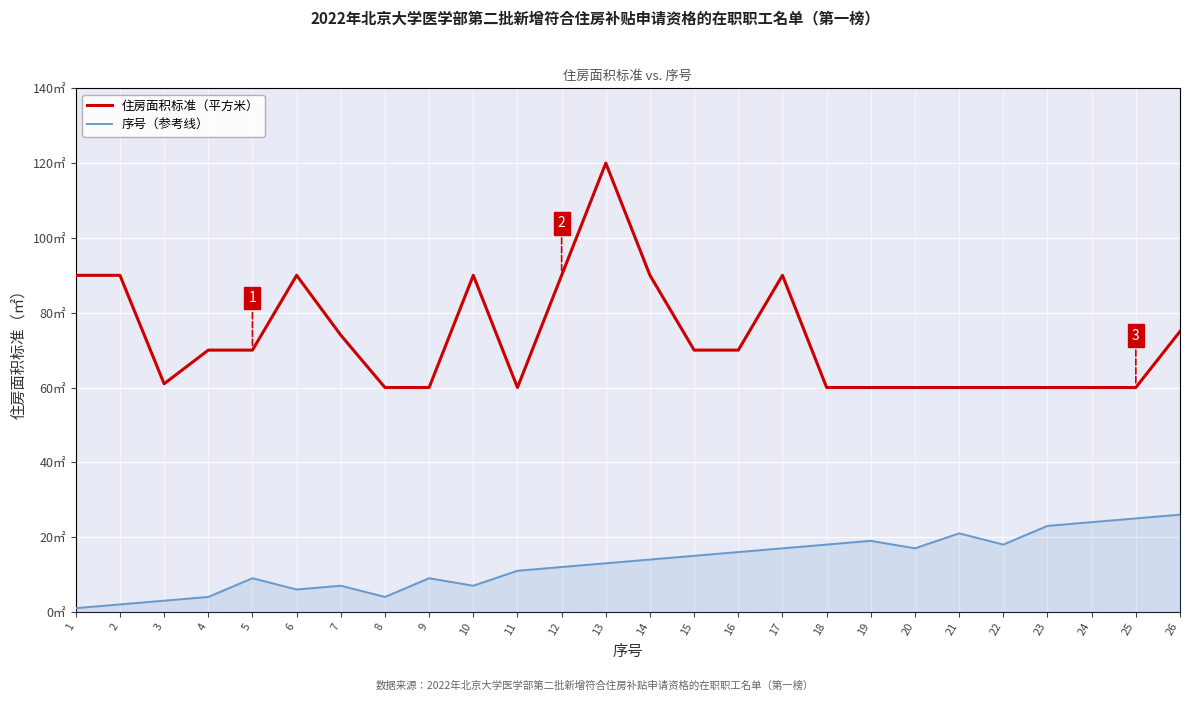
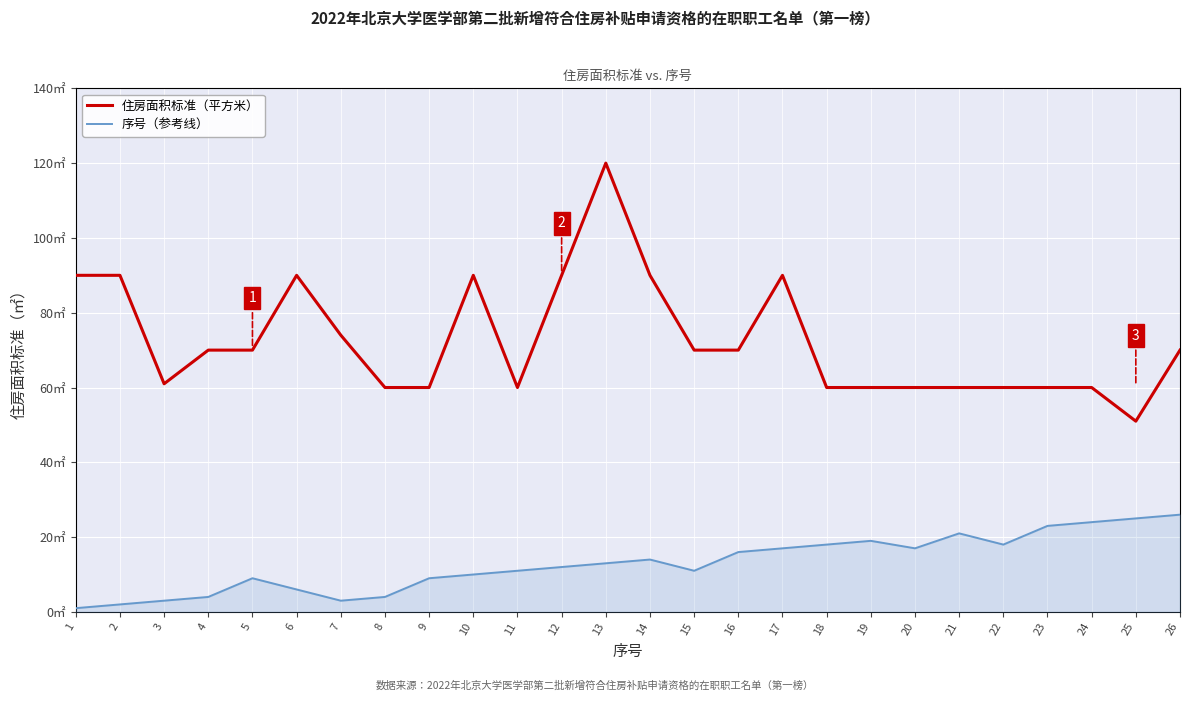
序号（参考线）, 7: 7㎡ -> 3㎡
序号（参考线）, 10: 7㎡ -> 10㎡
序号（参考线）, 15: 15㎡ -> 11㎡
住房面积标准（平方米）, 25: 60㎡ -> 51㎡
住房面积标准（平方米）, 26: 75㎡ -> 70㎡
